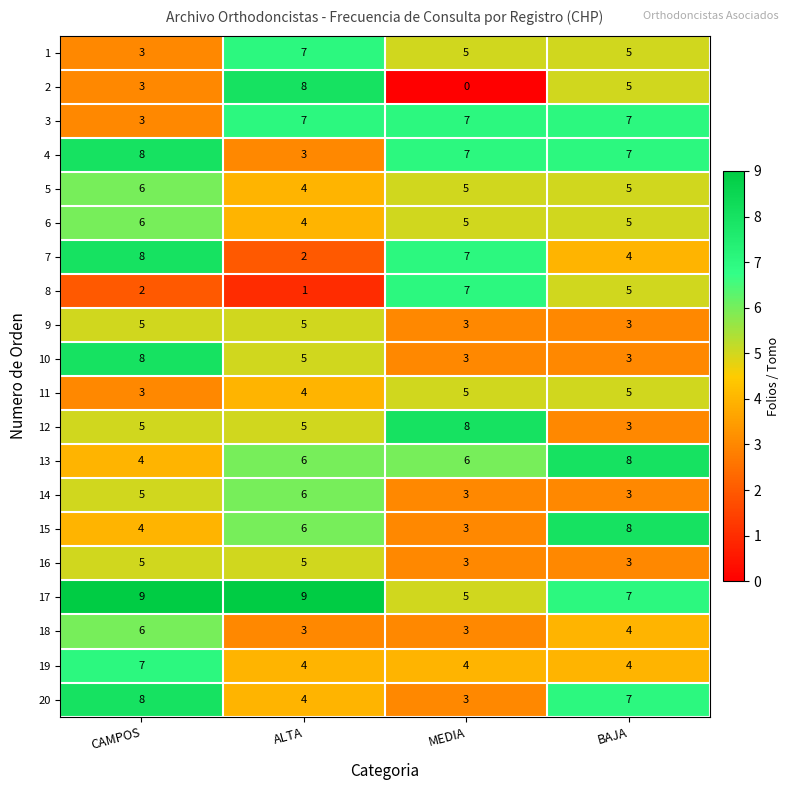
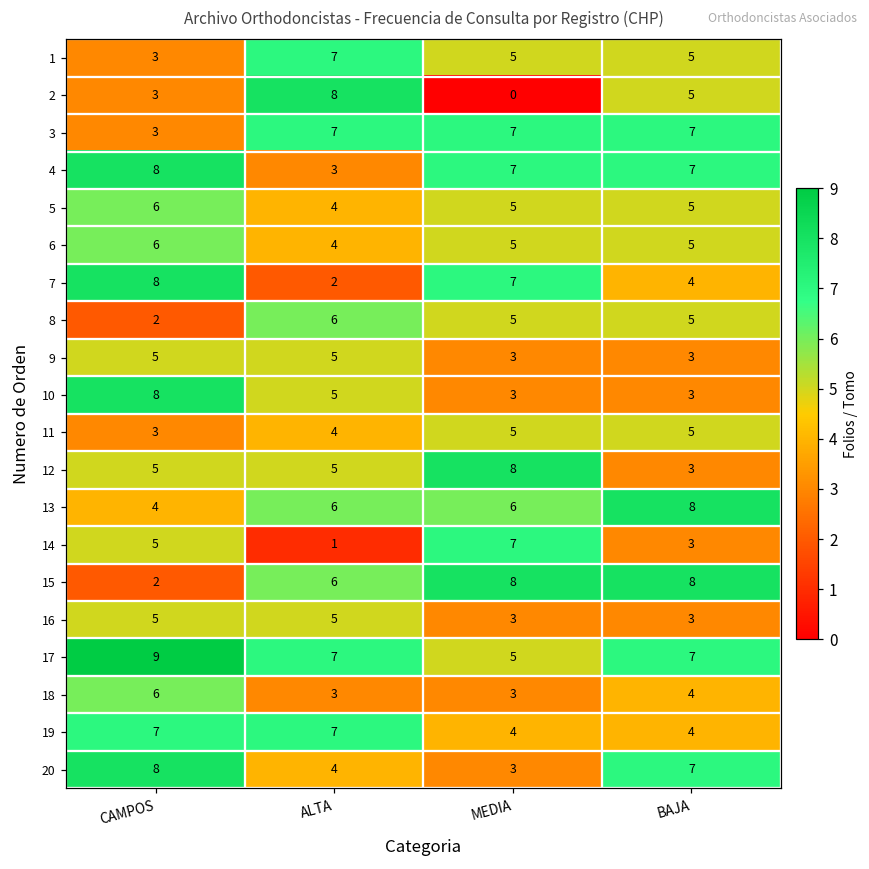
8, ALTA: 1 -> 6
8, MEDIA: 7 -> 5
14, ALTA: 6 -> 1
14, MEDIA: 3 -> 7
15, CAMPOS: 4 -> 2
15, MEDIA: 3 -> 8
17, ALTA: 9 -> 7
19, ALTA: 4 -> 7
